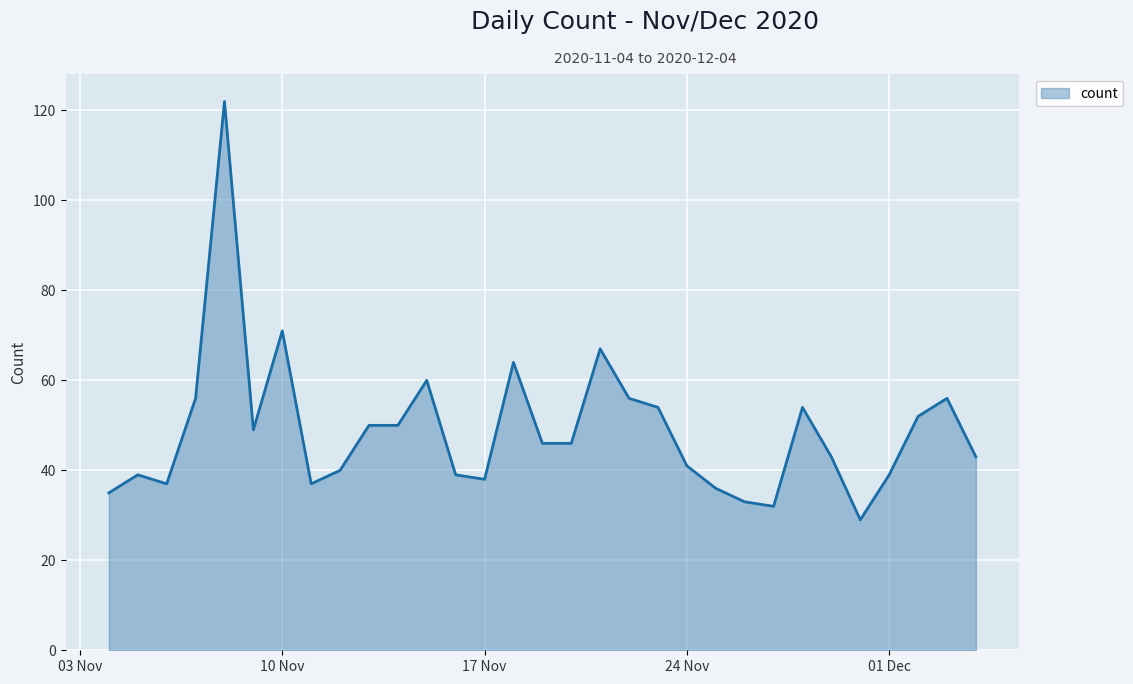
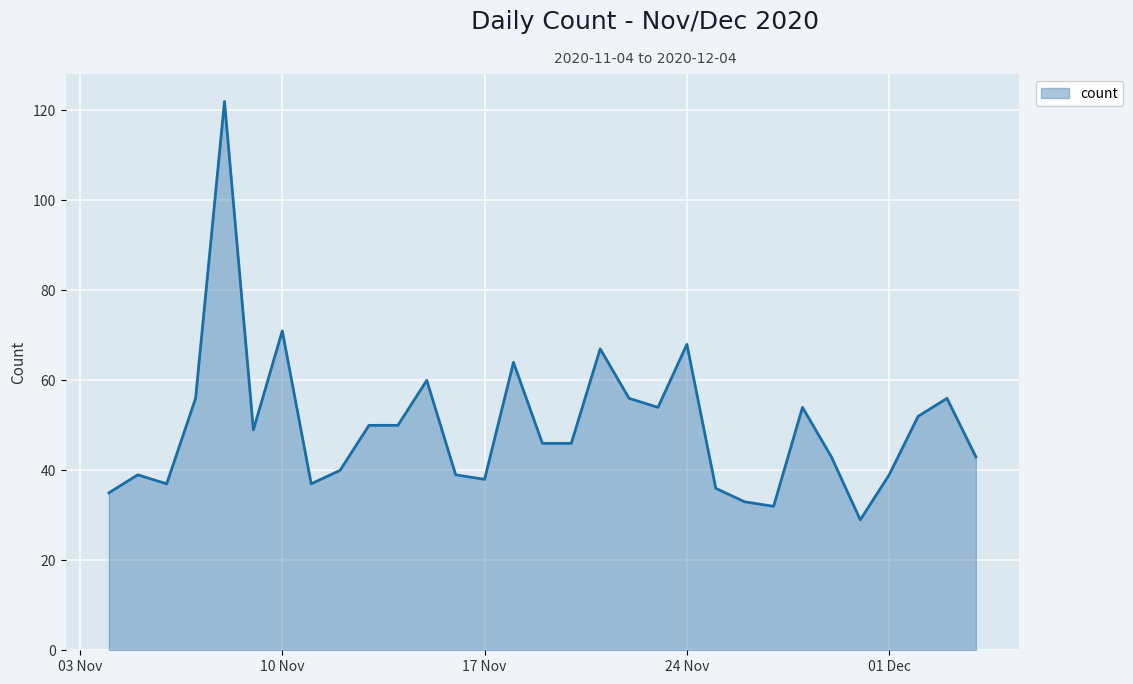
24 Nov: 41 -> 68
